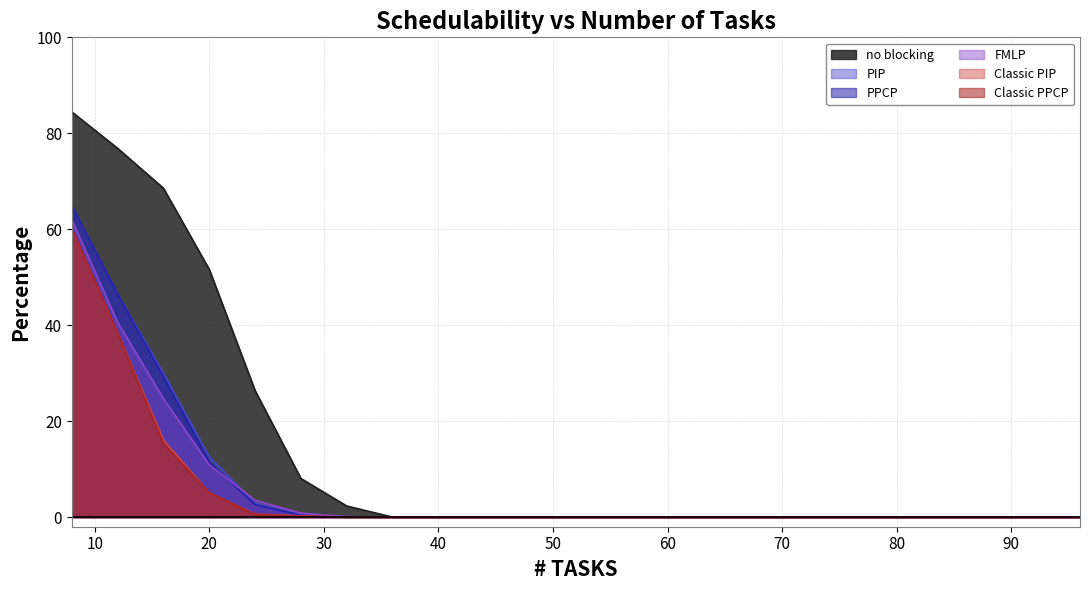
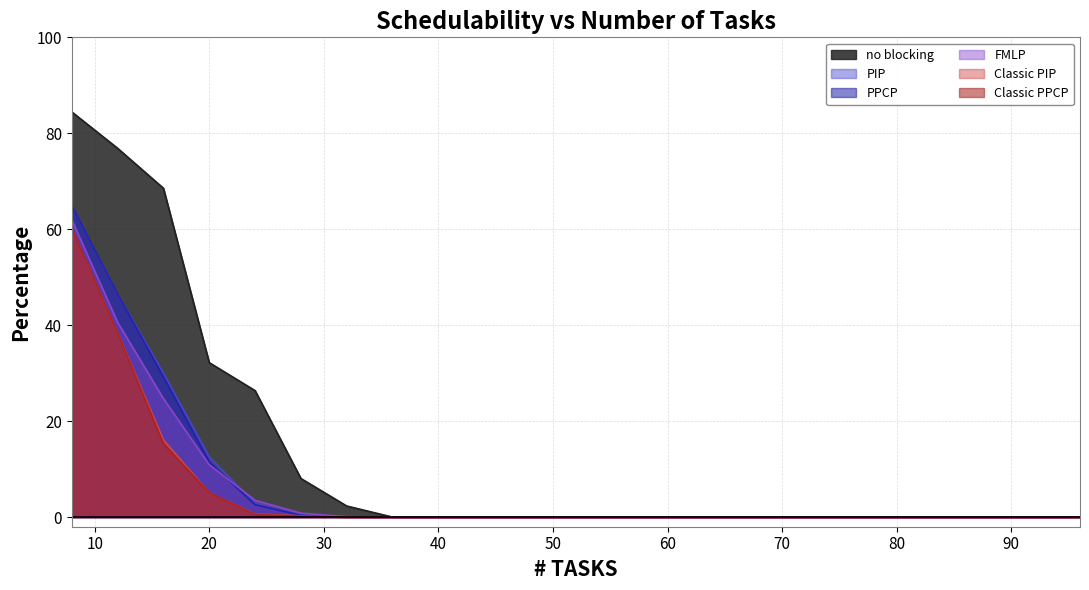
no blocking, 20: 52 -> 32
